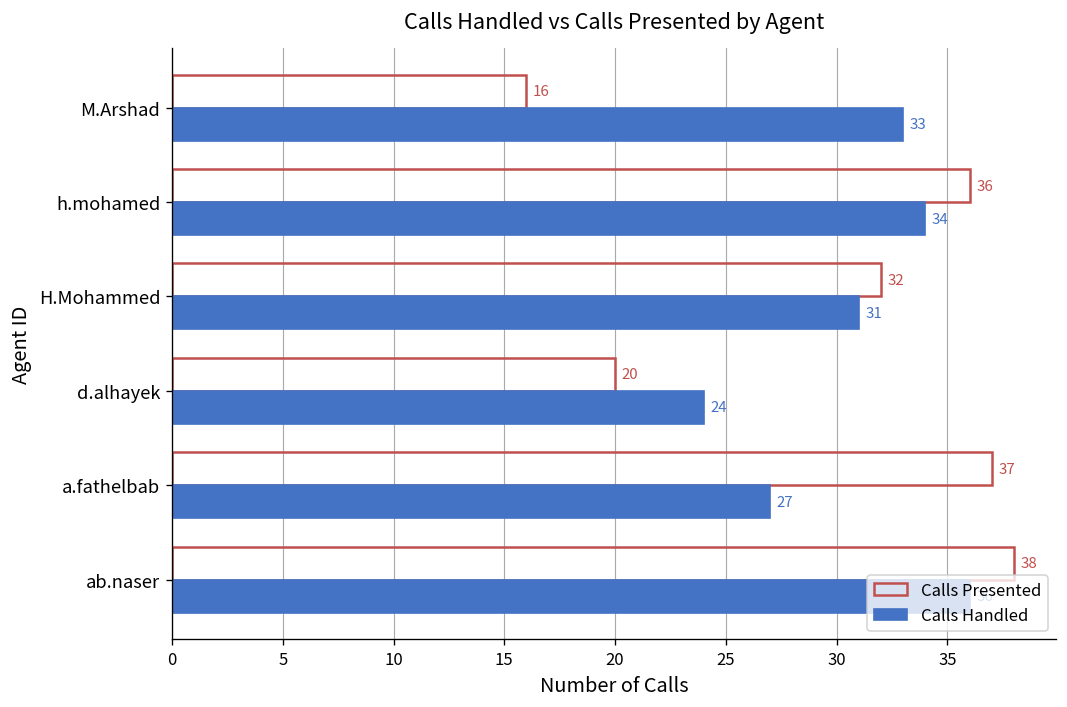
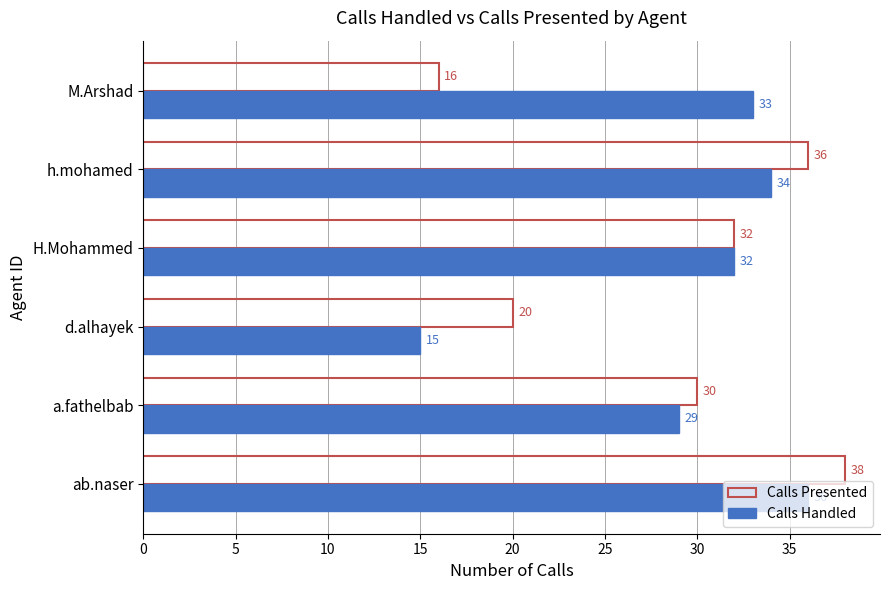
Calls Handled, H.Mohammed: 31 -> 32
Calls Handled, d.alhayek: 24 -> 15
Calls Presented, a.fathelbab: 37 -> 30
Calls Handled, a.fathelbab: 27 -> 29
